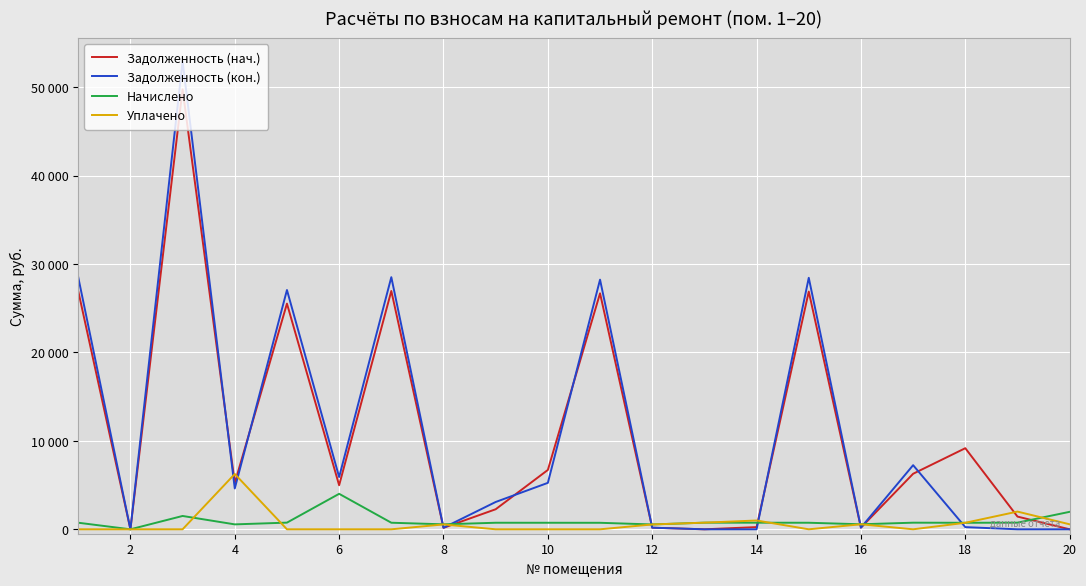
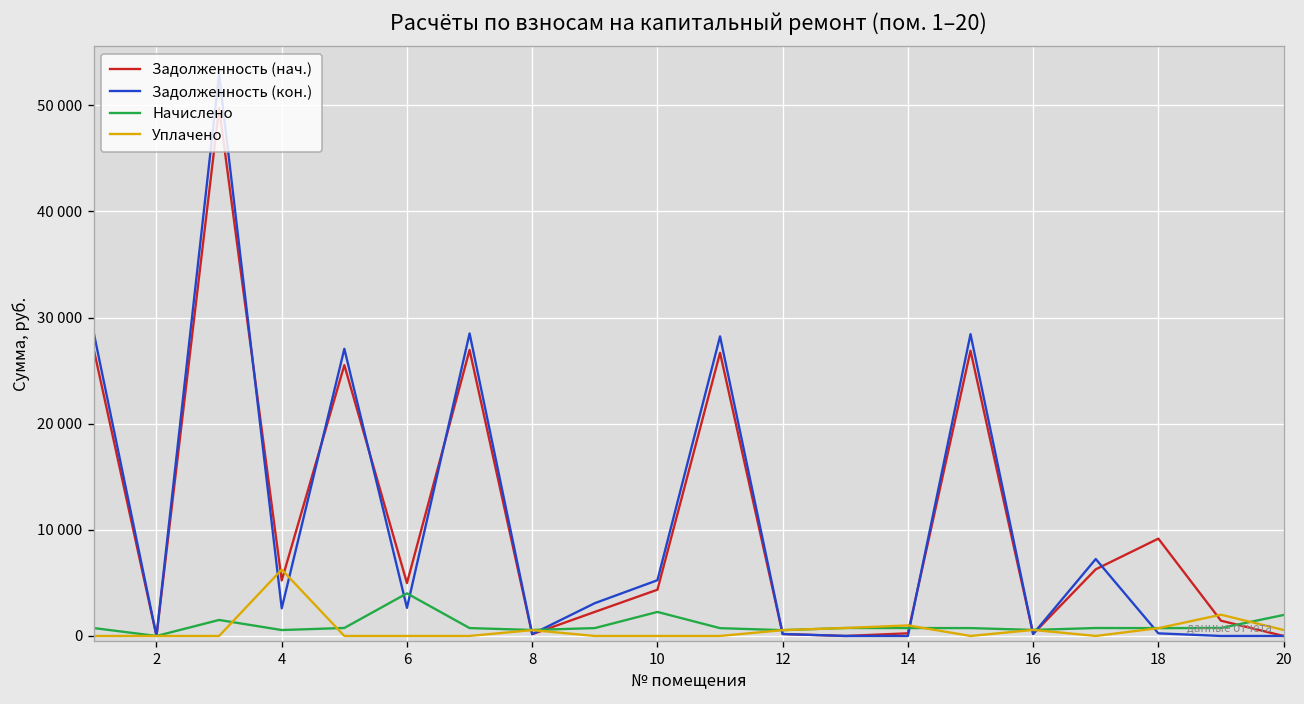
Задолженность (кон.), 4: 5000 -> 3000
Задолженность (кон.), 6: 6000 -> 3000
Задолженность (нач.), 10: 7000 -> 4000
Начислено, 10: 1000 -> 2000
